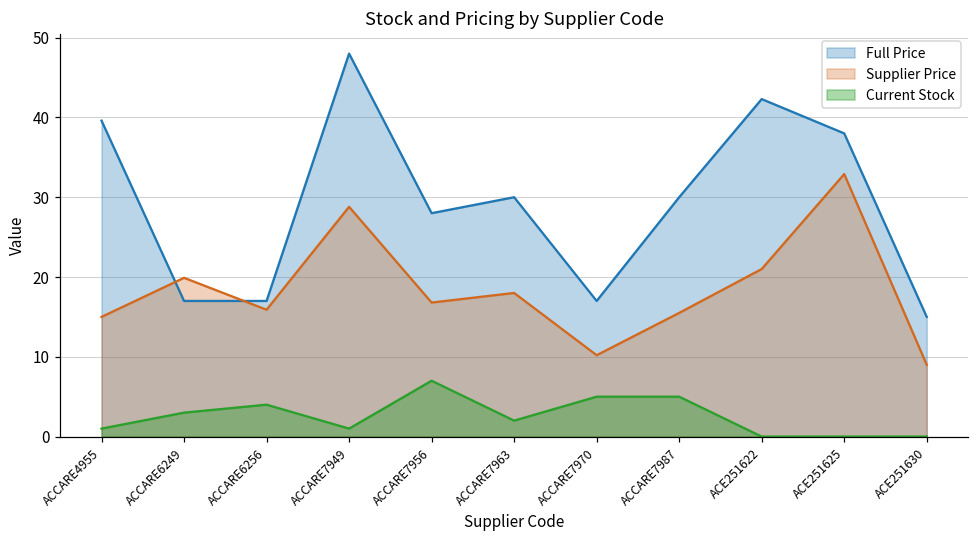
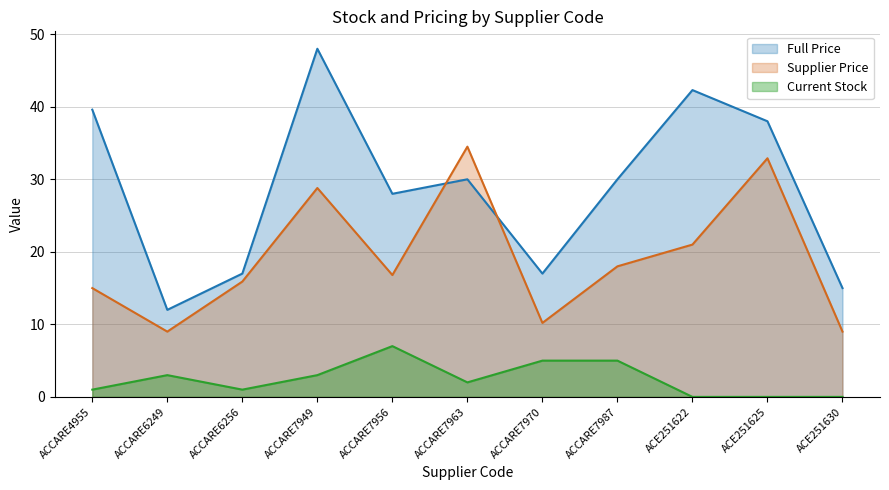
Full Price, ACCARE6249: 17 -> 12
Supplier Price, ACCARE6249: 20 -> 9
Current Stock, ACCARE6256: 4 -> 1
Current Stock, ACCARE7949: 1 -> 3
Supplier Price, ACCARE7963: 18 -> 35
Supplier Price, ACCARE7987: 16 -> 18
